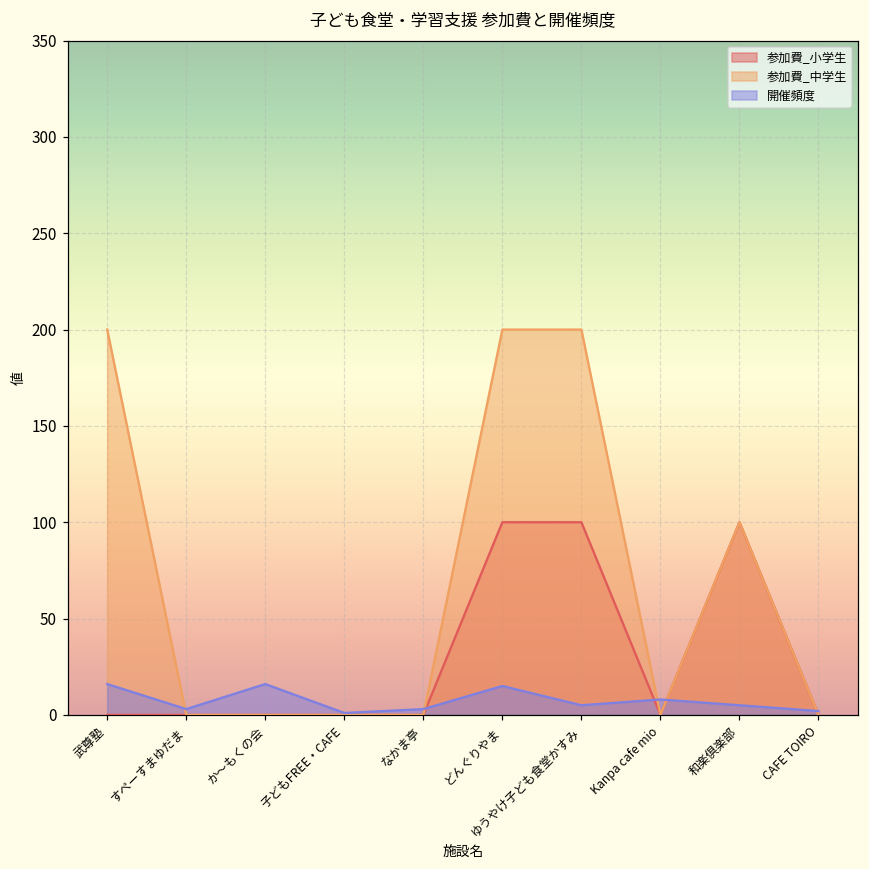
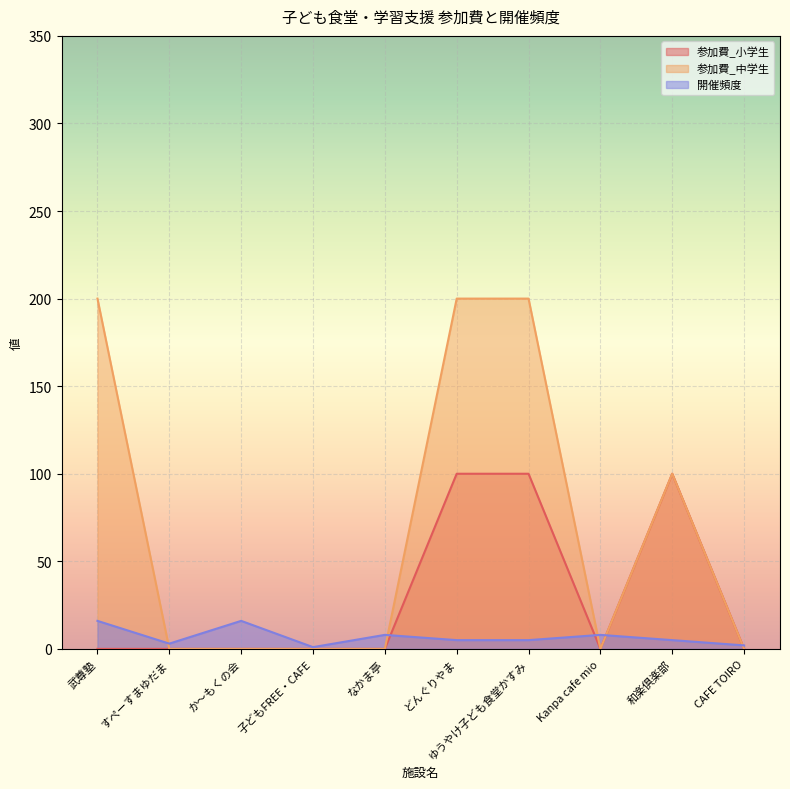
開催頻度, なかま亭: 3 -> 8
開催頻度, どんぐりやま: 15 -> 5
